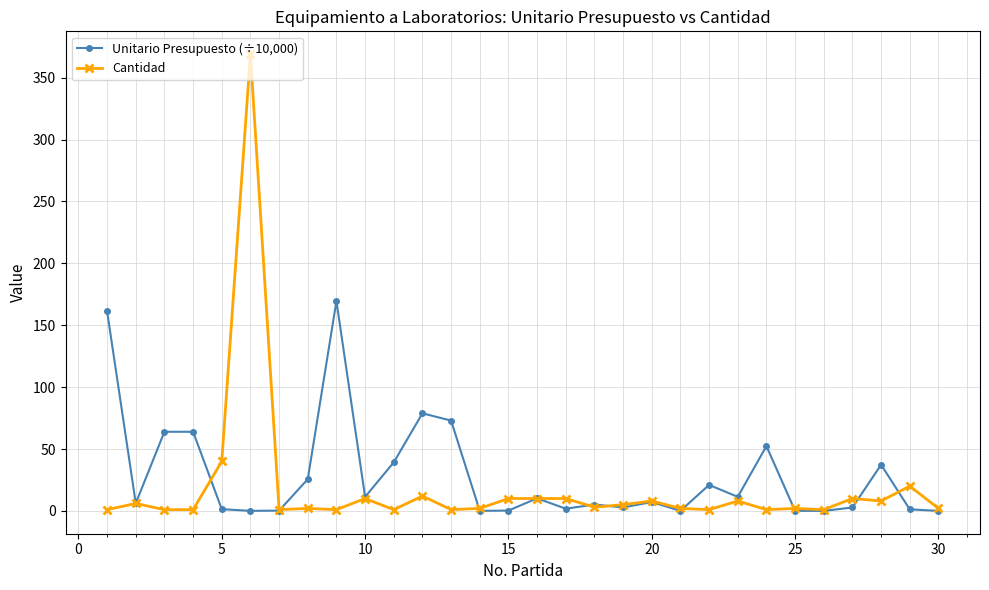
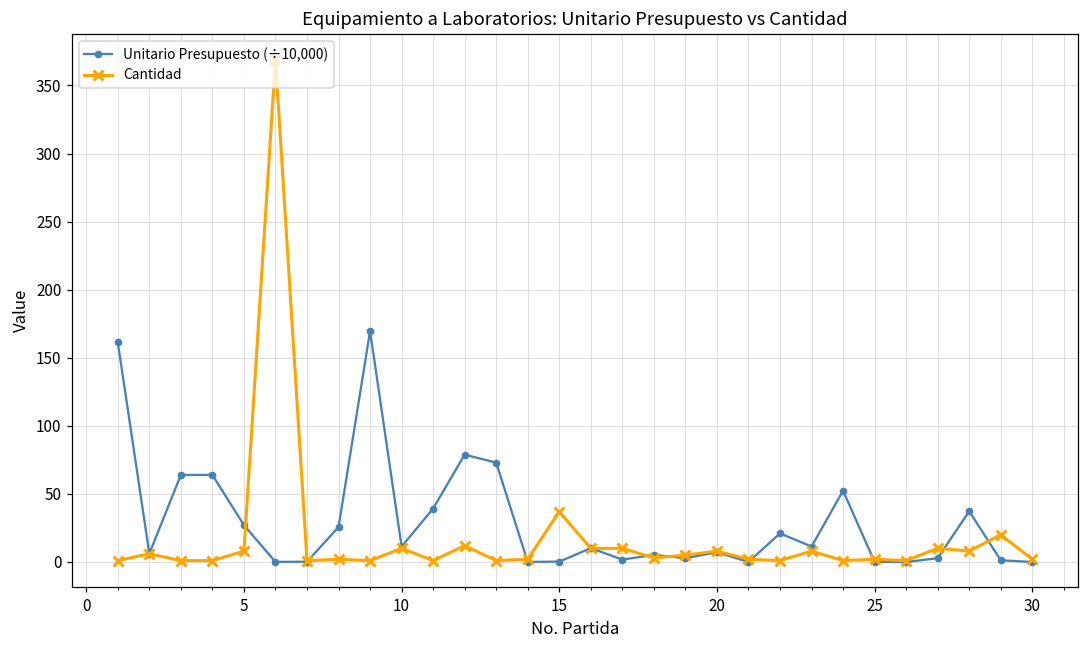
Unitario Presupuesto (÷10,000), 5: 1 -> 27
Cantidad, 5: 40 -> 8
Cantidad, 15: 10 -> 37
